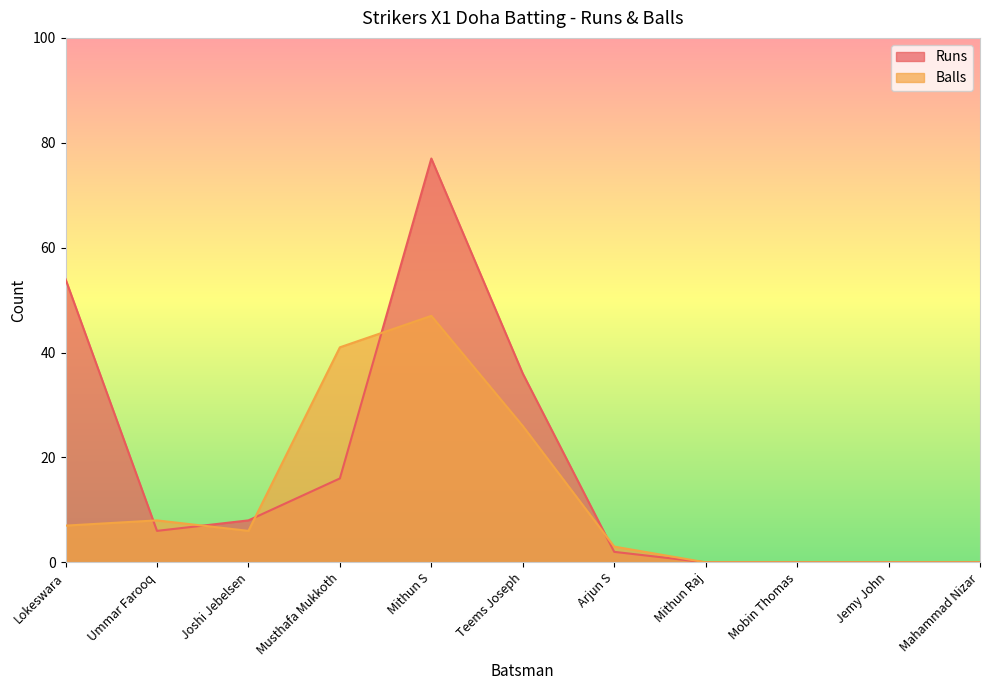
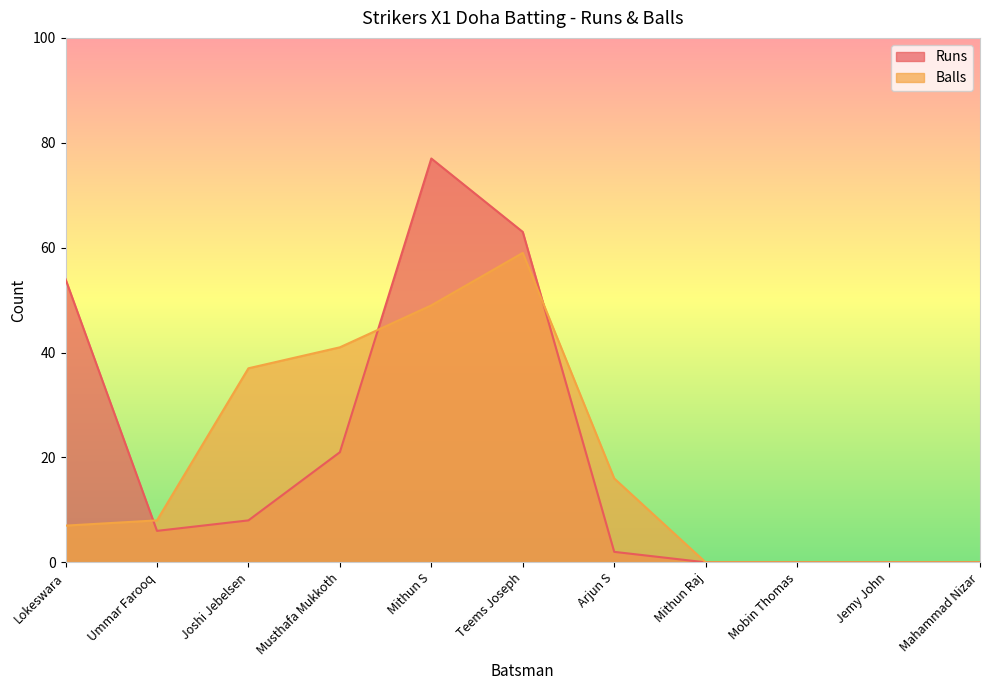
Balls, Joshi Jebelsen: 6 -> 37
Runs, Musthafa Mukkoth: 16 -> 21
Balls, Mithun S: 47 -> 49
Runs, Teems Joseph: 36 -> 63
Balls, Teems Joseph: 26 -> 59
Balls, Arjun S: 3 -> 16
